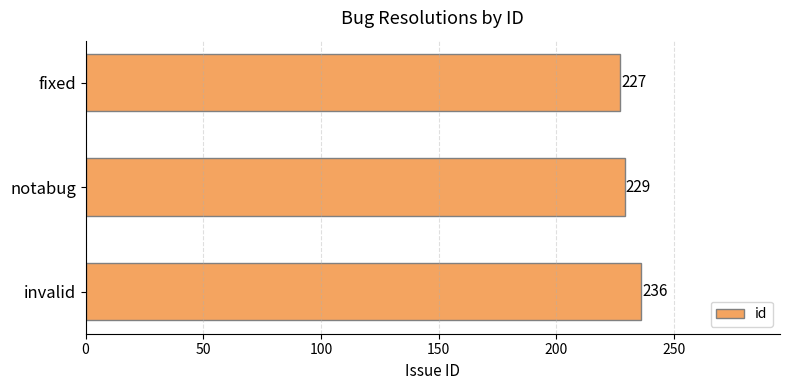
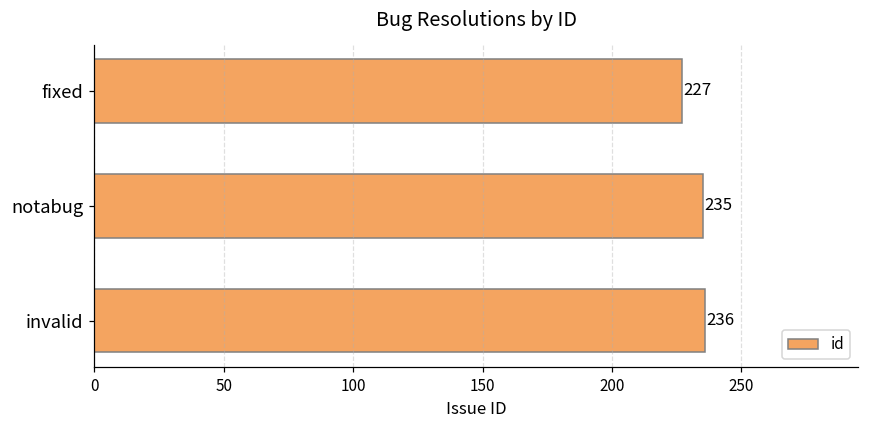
notabug: 229 -> 235
